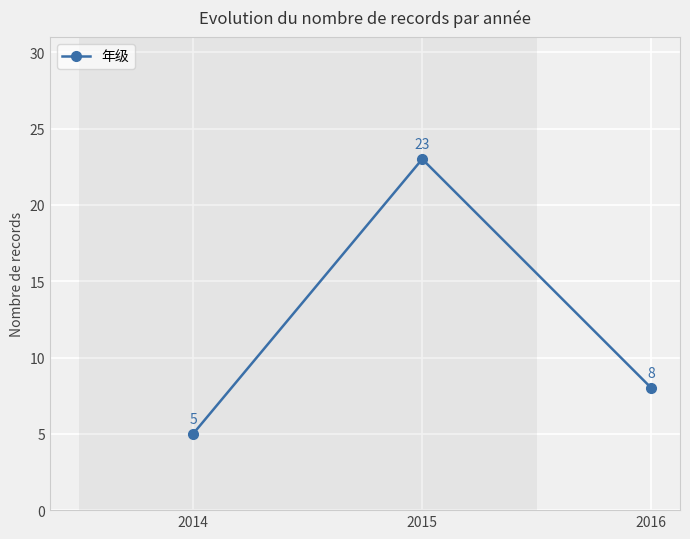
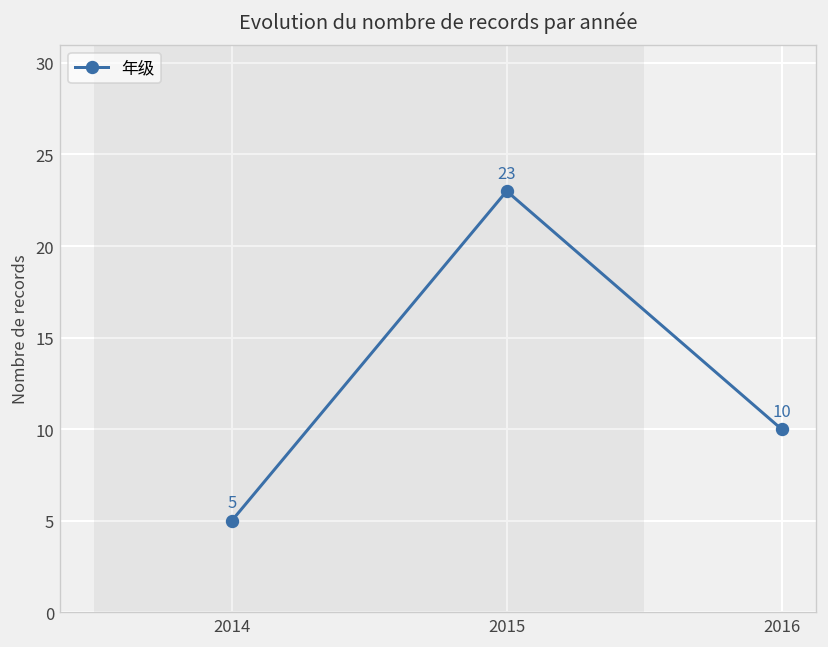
2016: 8 -> 10
